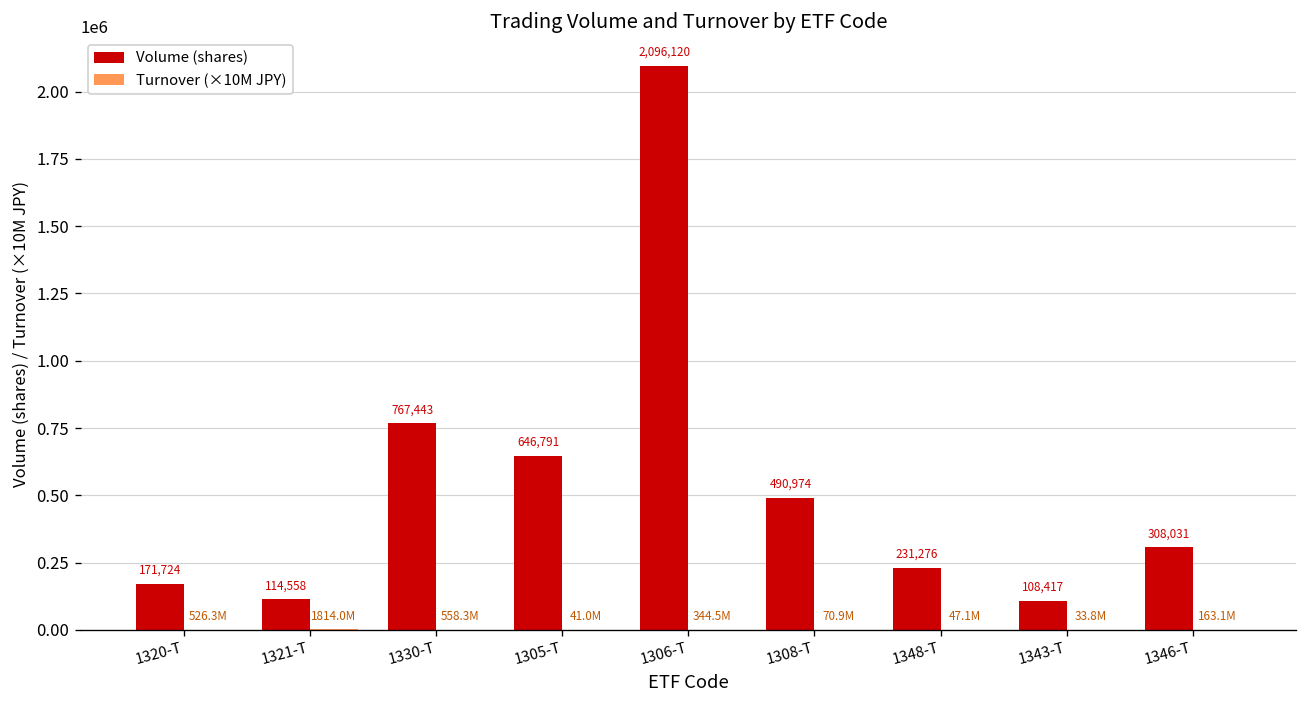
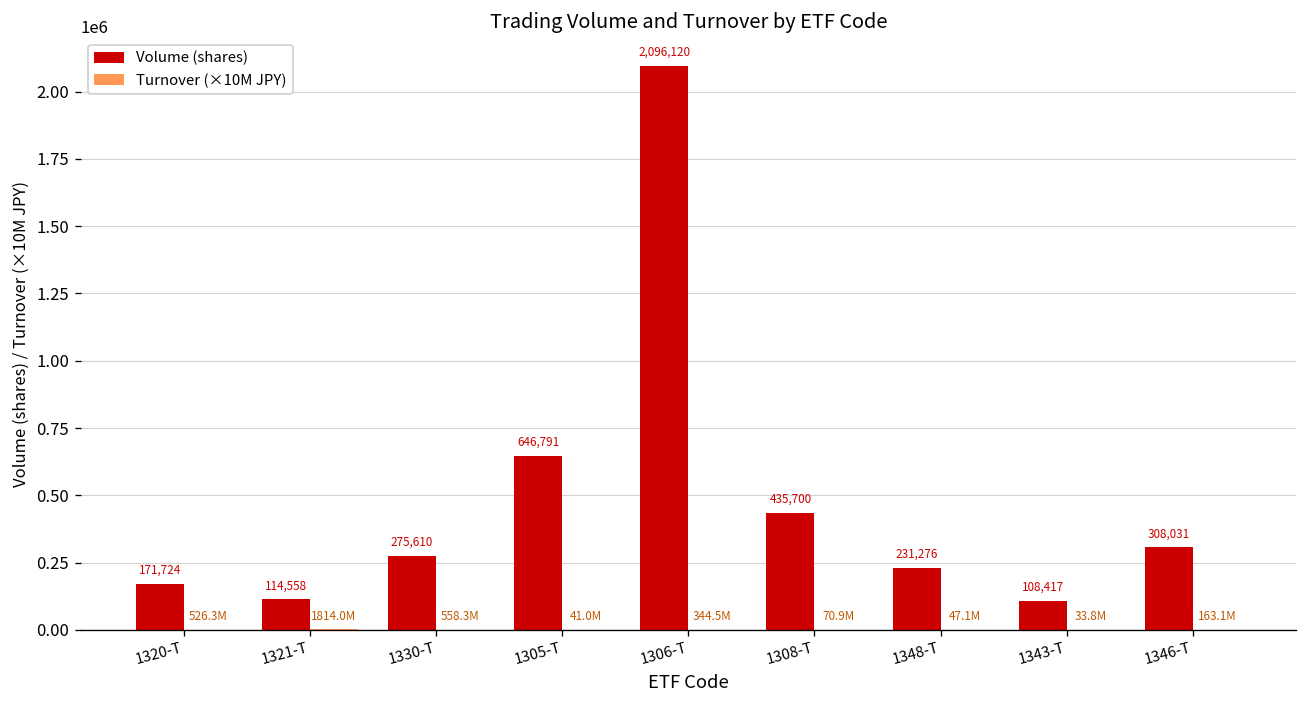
Volume (shares), 1330-T: 767,443 -> 275,610
Volume (shares), 1308-T: 490,974 -> 435,700
